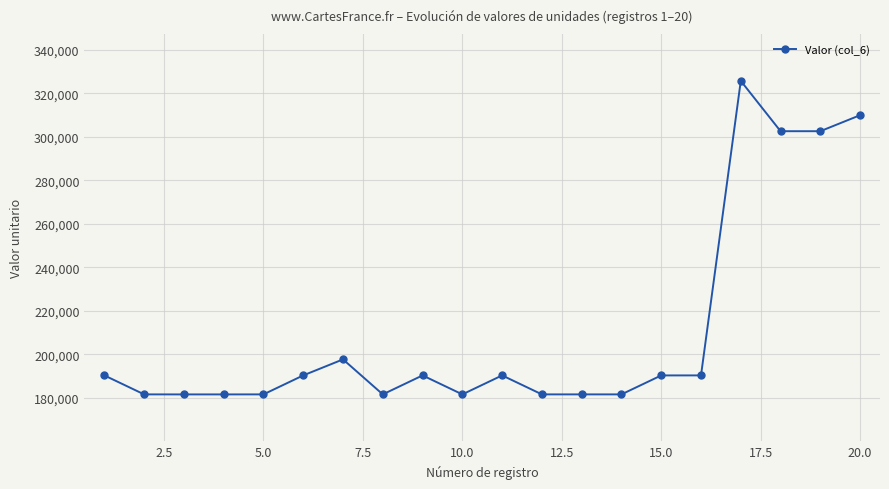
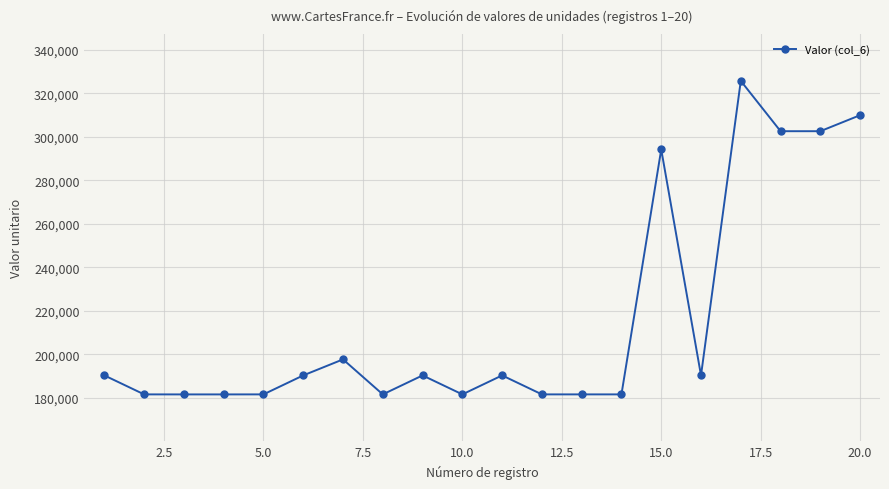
15.0: 190,000 -> 294,000
